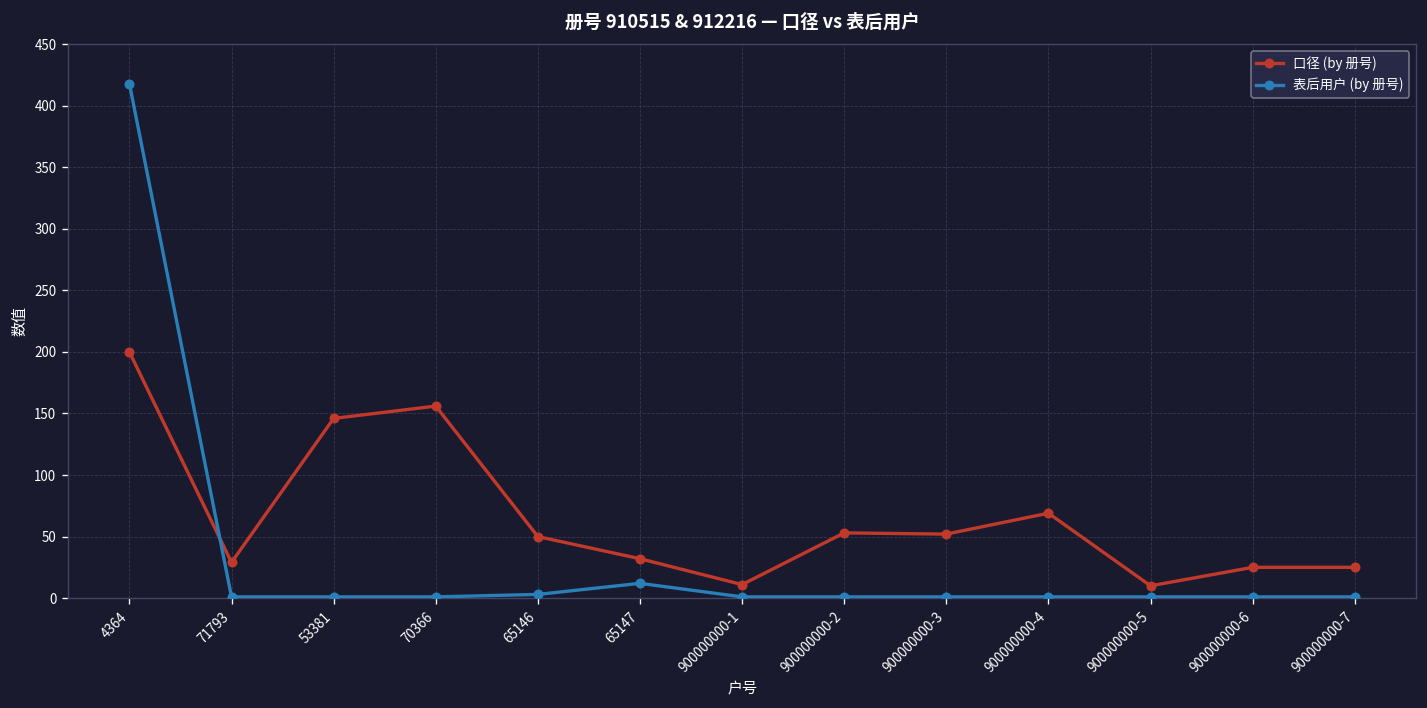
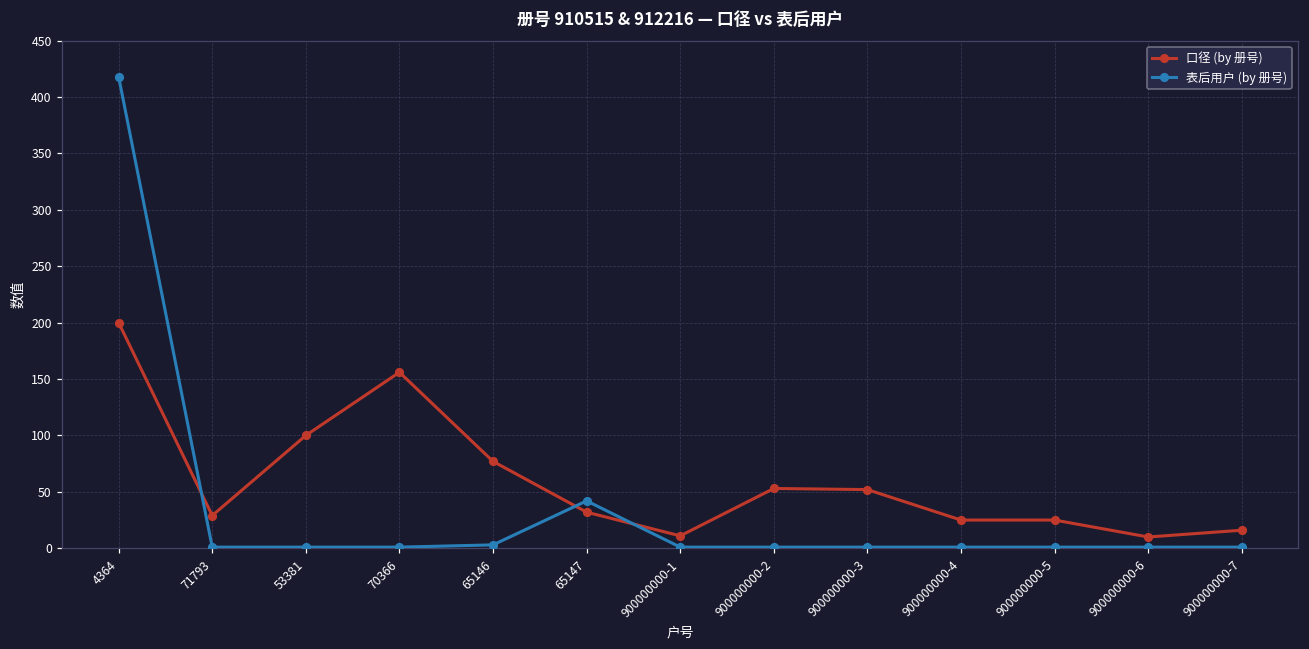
口径 (by 册号), 53381: 146 -> 100
口径 (by 册号), 65146: 50 -> 77
表后用户 (by 册号), 65147: 12 -> 42
口径 (by 册号), 900000000-4: 69 -> 25
口径 (by 册号), 900000000-5: 10 -> 25
口径 (by 册号), 900000000-6: 25 -> 10
口径 (by 册号), 900000000-7: 25 -> 16
